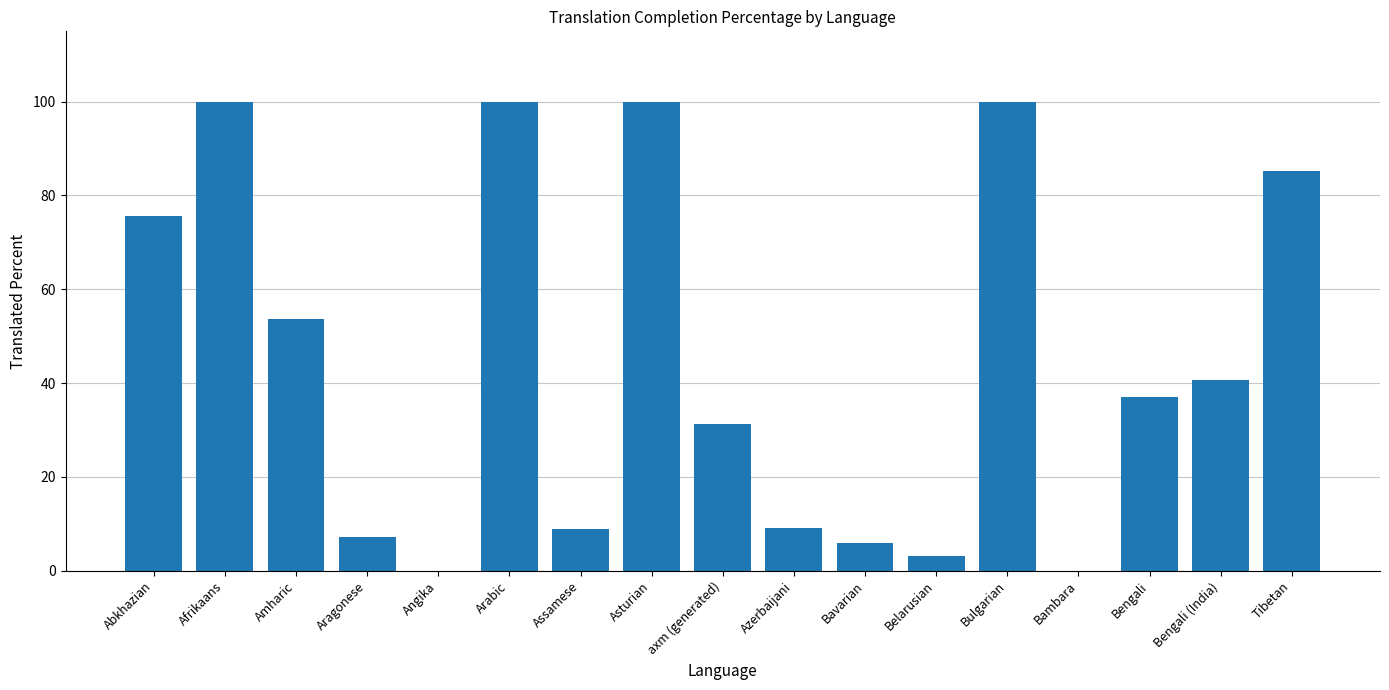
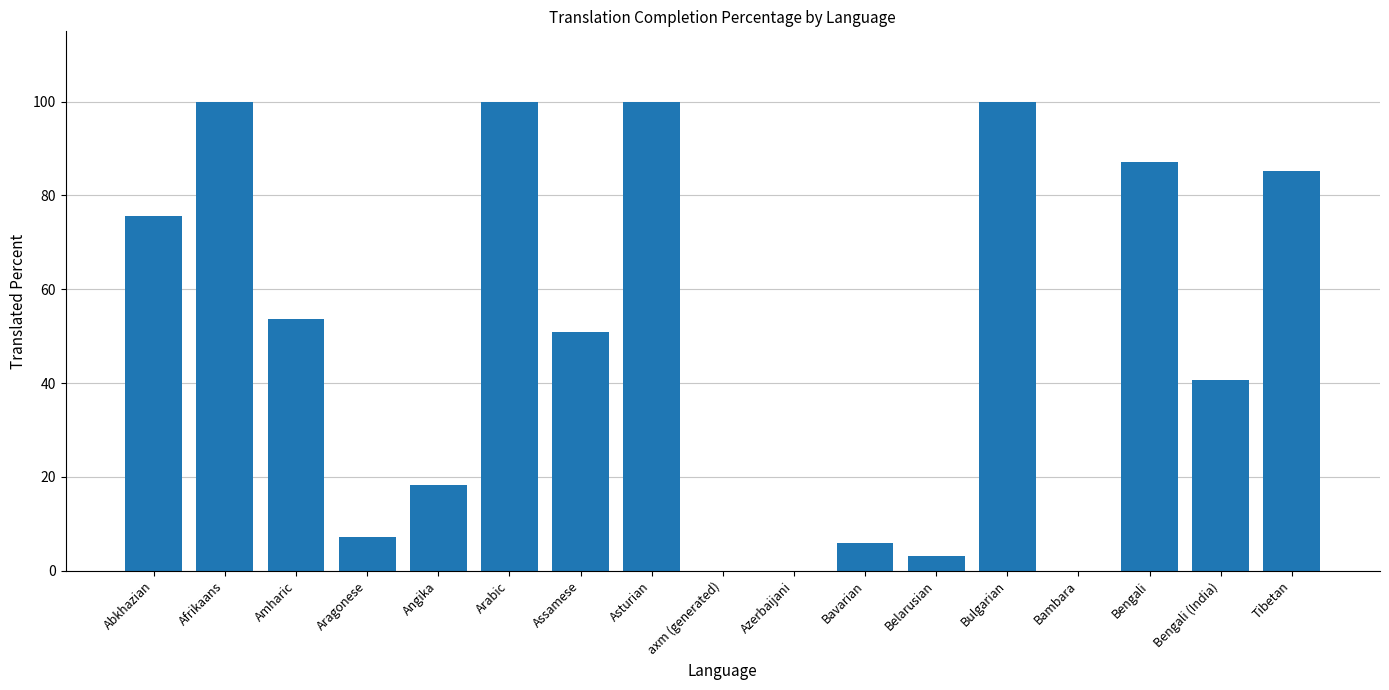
Angika: 0 -> 18
Assamese: 9 -> 51
axm (generated): 31 -> 0
Azerbaijani: 9 -> 0
Bengali: 37 -> 87
